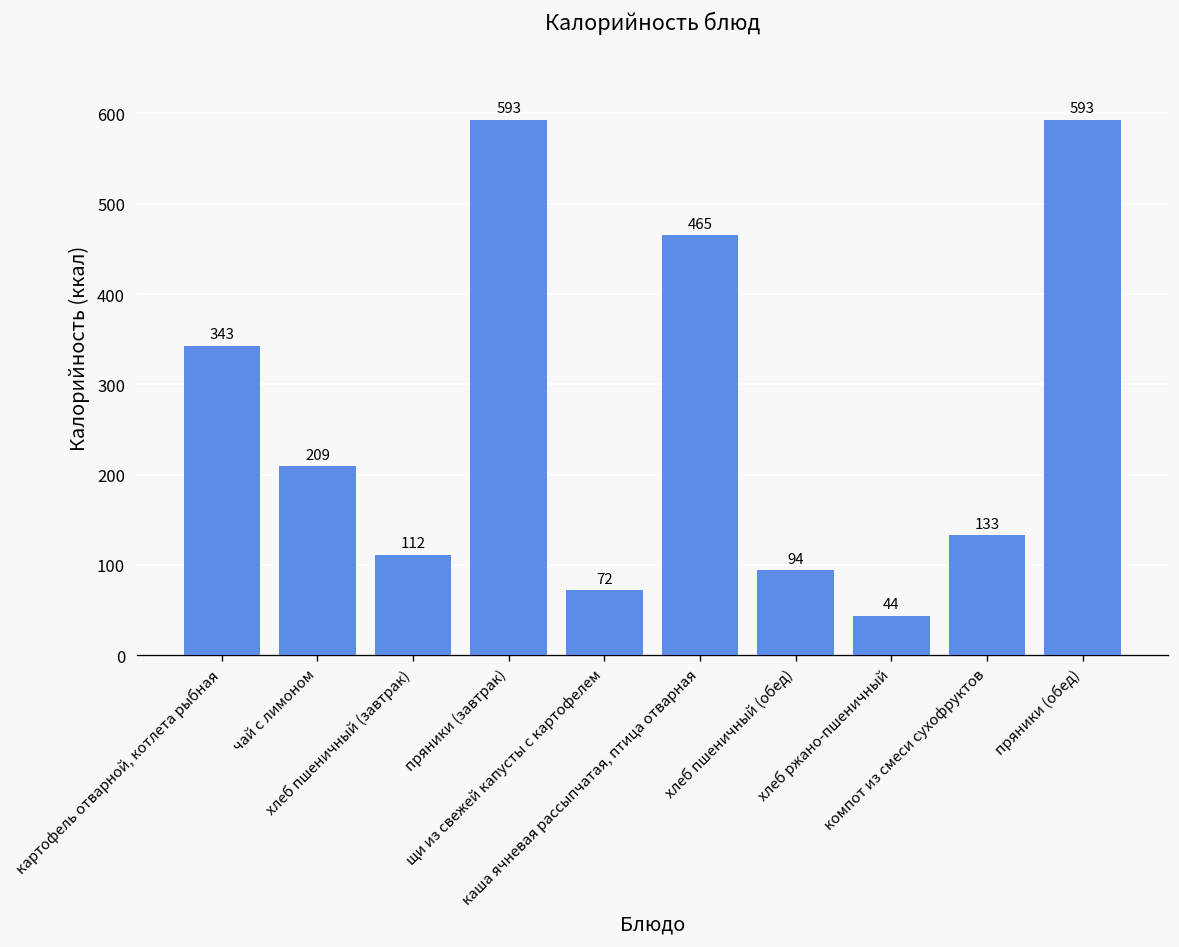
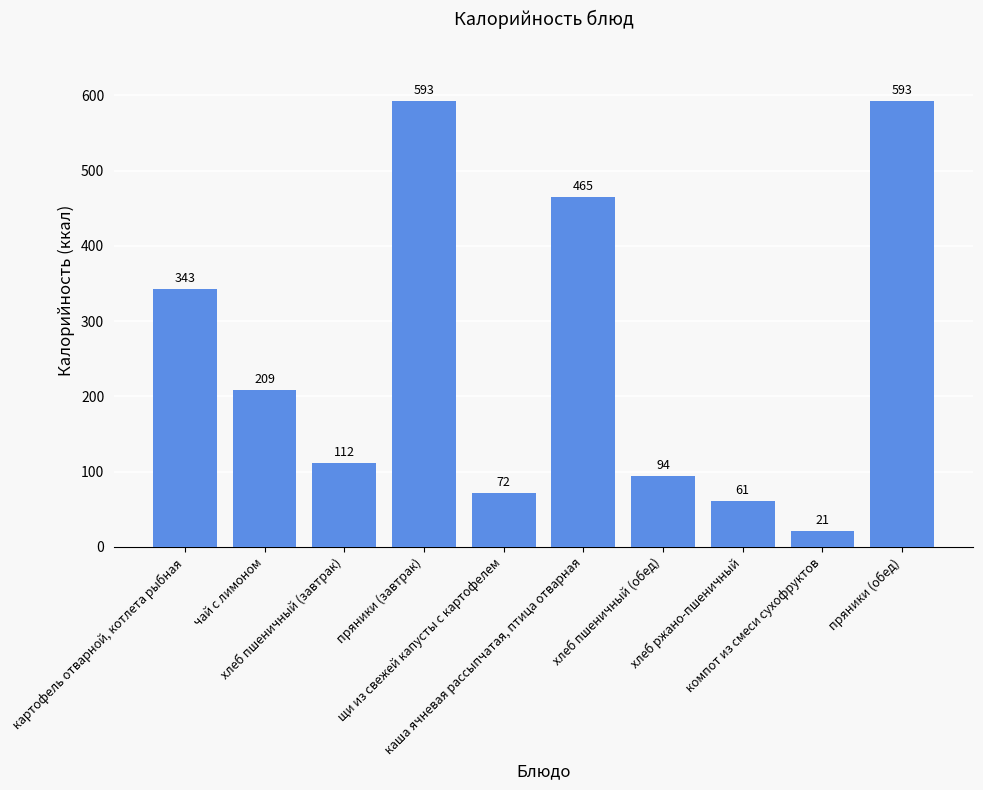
хлеб ржано-пшеничный: 44 -> 61
компот из смеси сухофруктов: 133 -> 21
